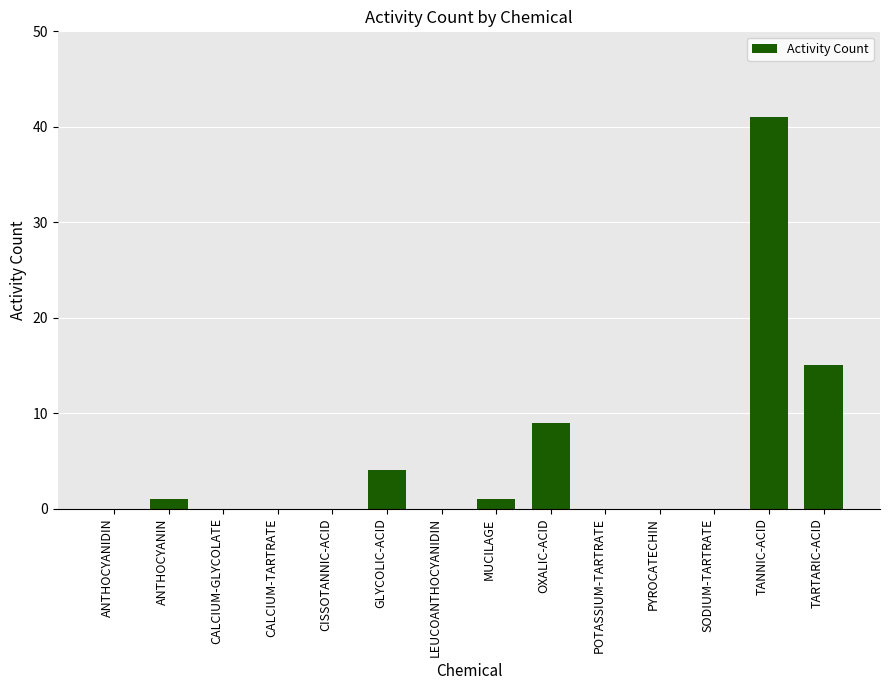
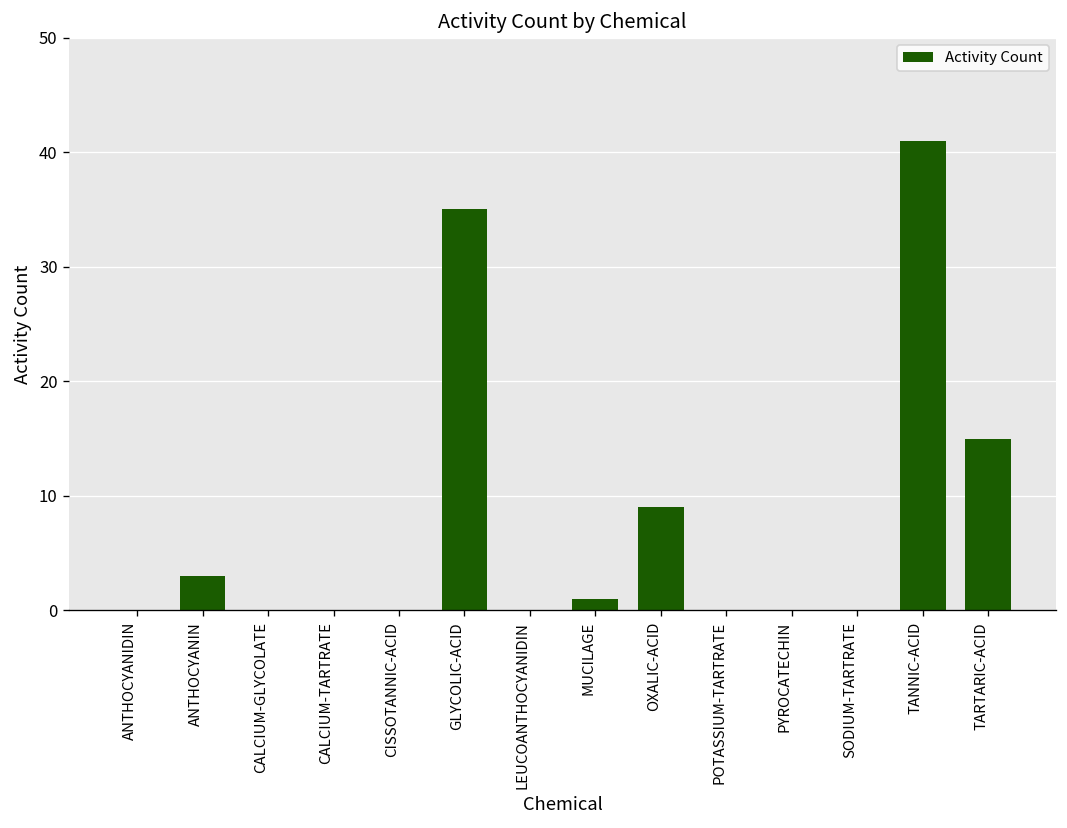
ANTHOCYANIN: 1 -> 3
GLYCOLIC-ACID: 4 -> 35
